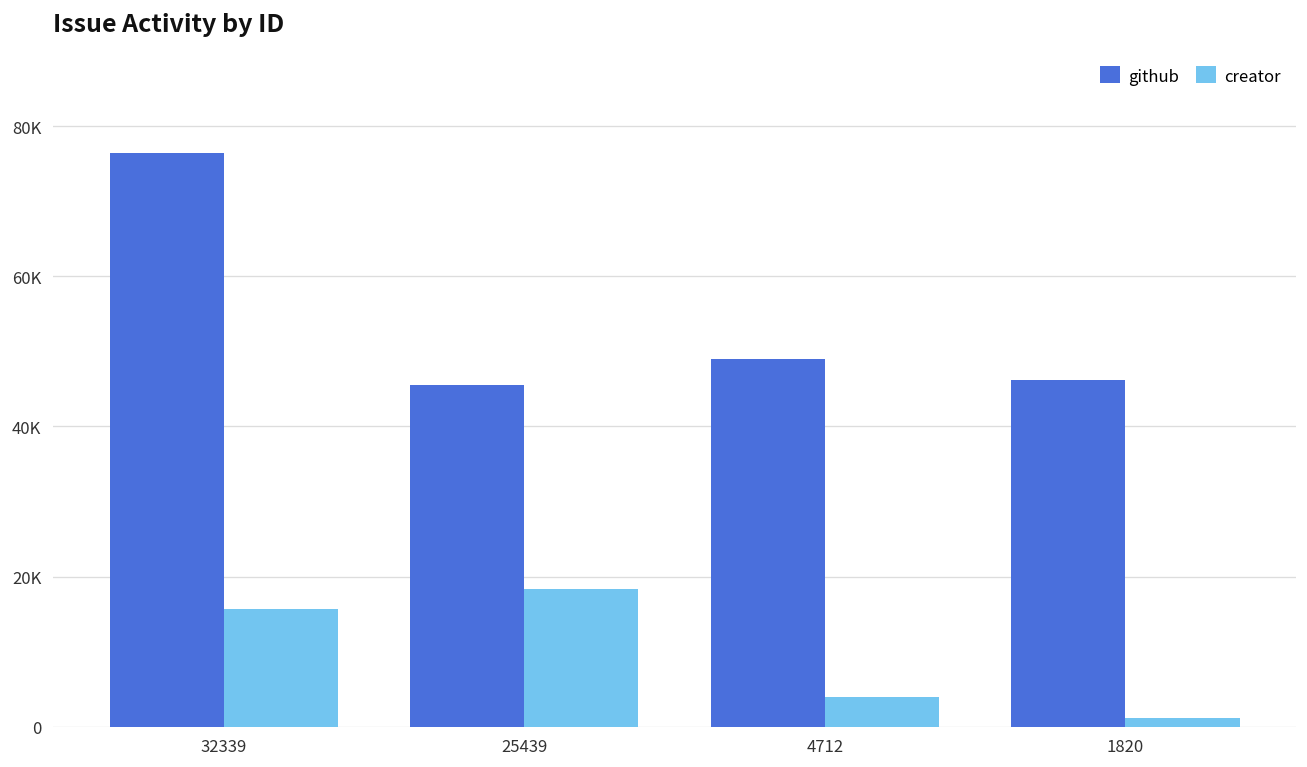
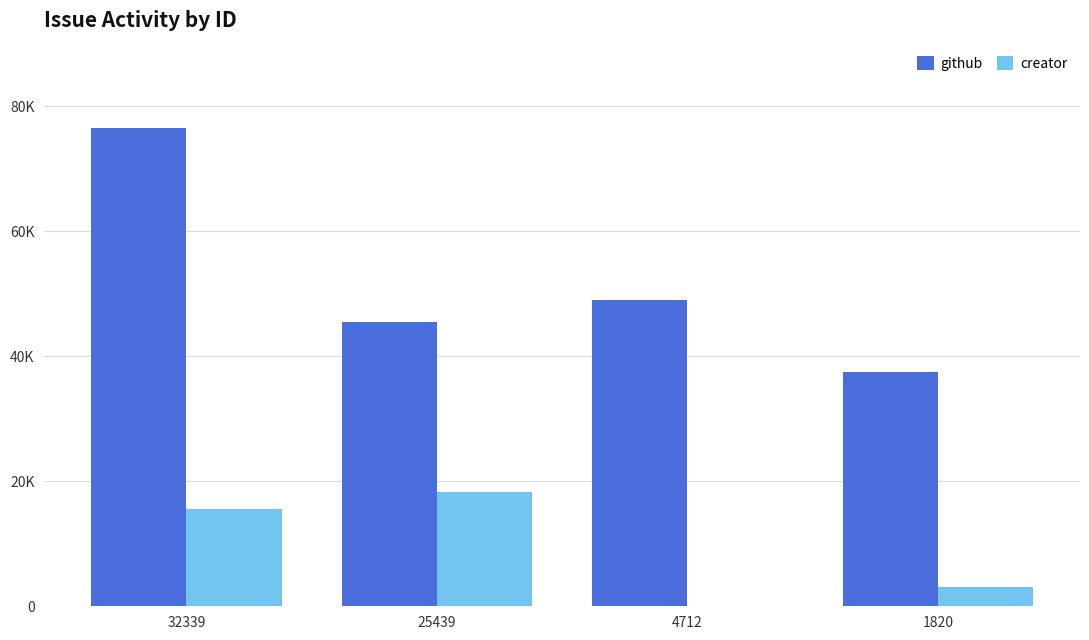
creator, 4712: 4000 -> 0
github, 1820: 46000 -> 37000
creator, 1820: 1000 -> 3000
